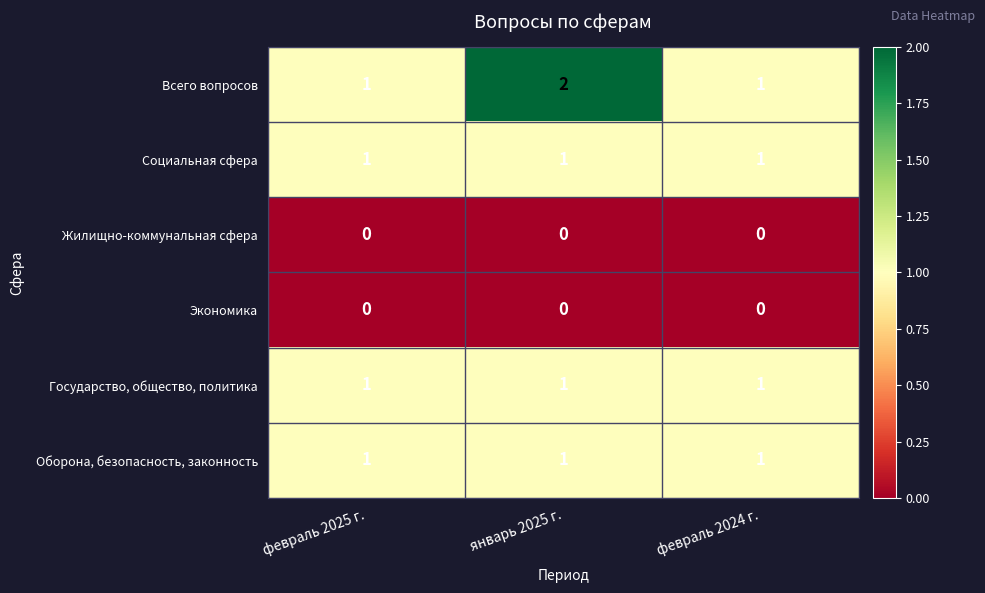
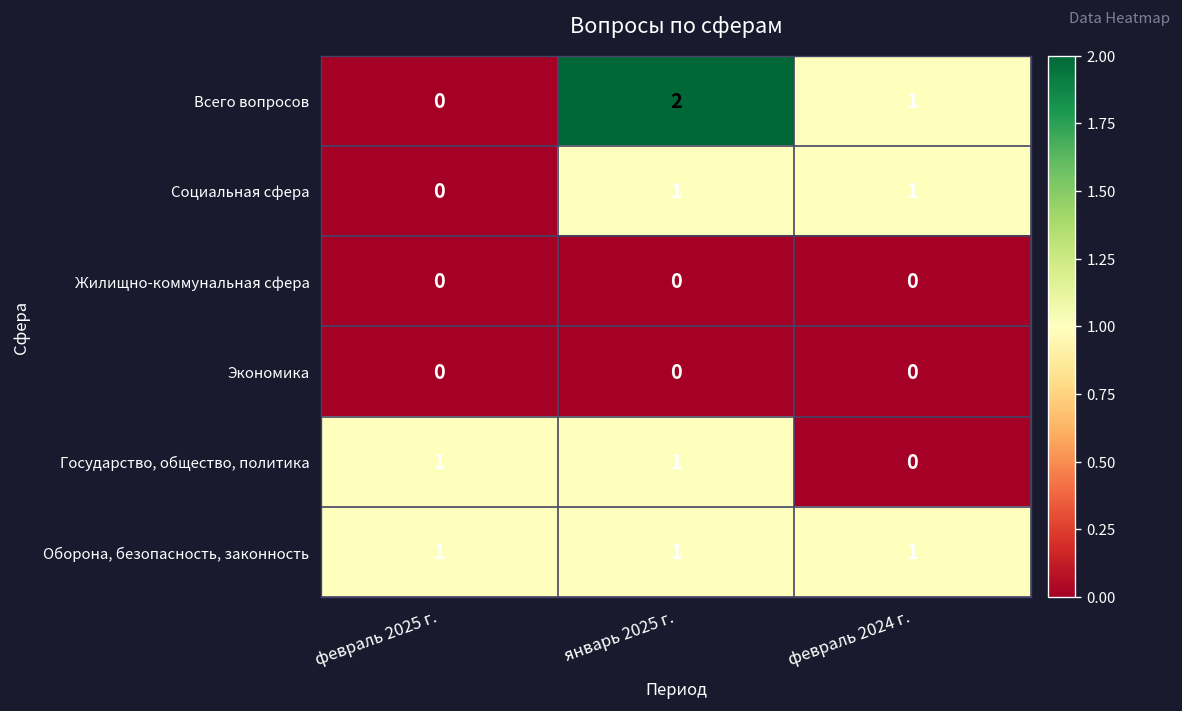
Всего вопросов, февраль 2025 г.: 1 -> 0
Социальная сфера, февраль 2025 г.: 1 -> 0
Государство, общество, политика, февраль 2024 г.: 1 -> 0
